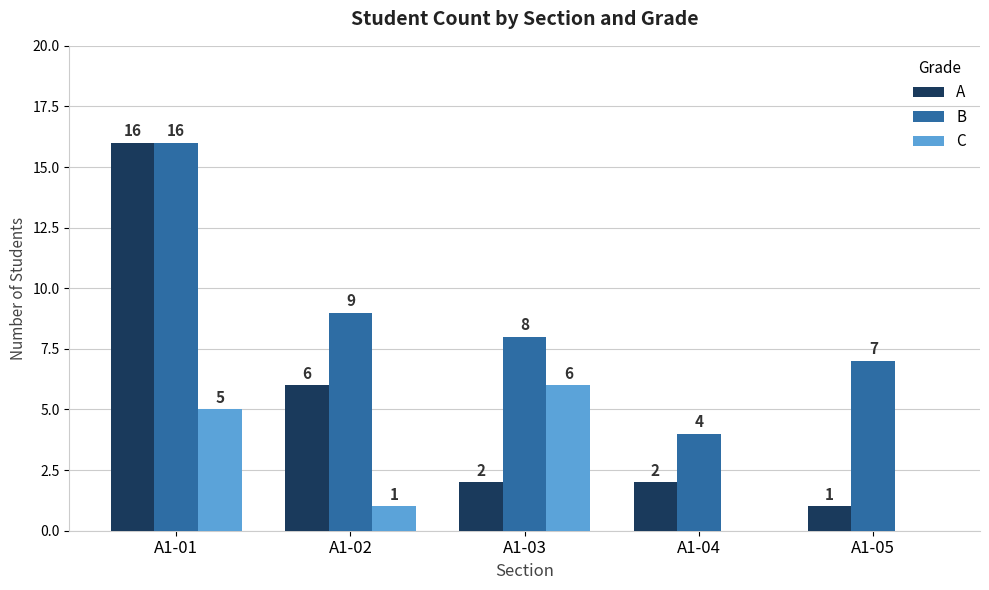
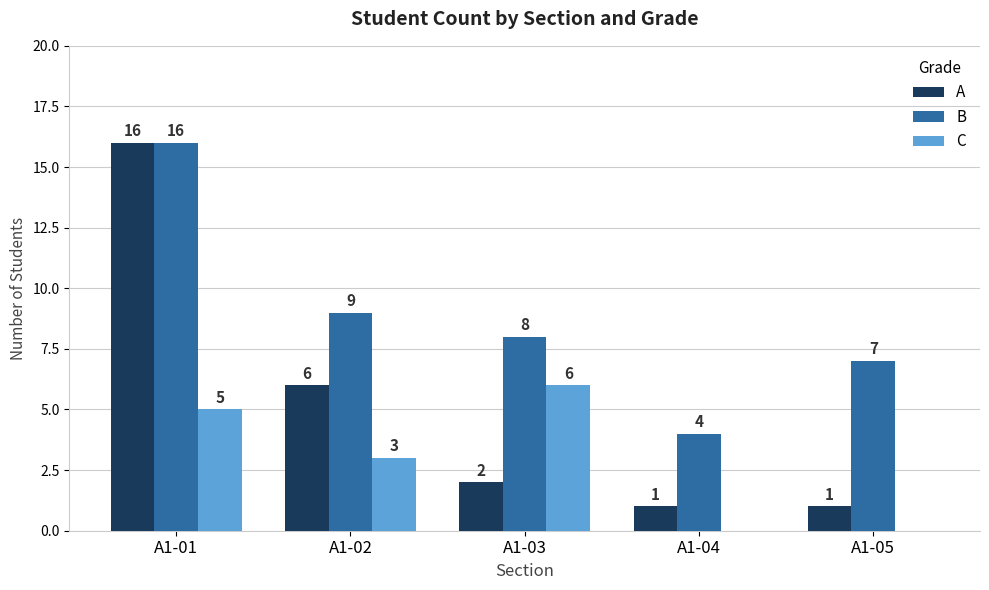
C, A1-02: 1 -> 3
A, A1-04: 2 -> 1
